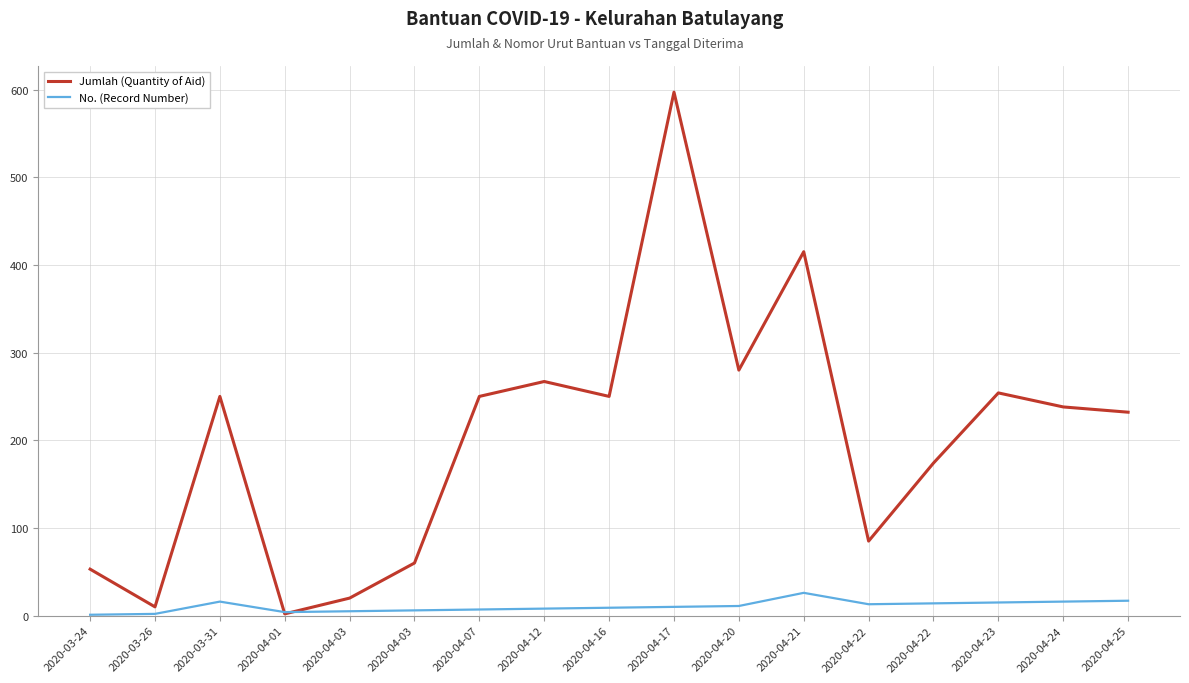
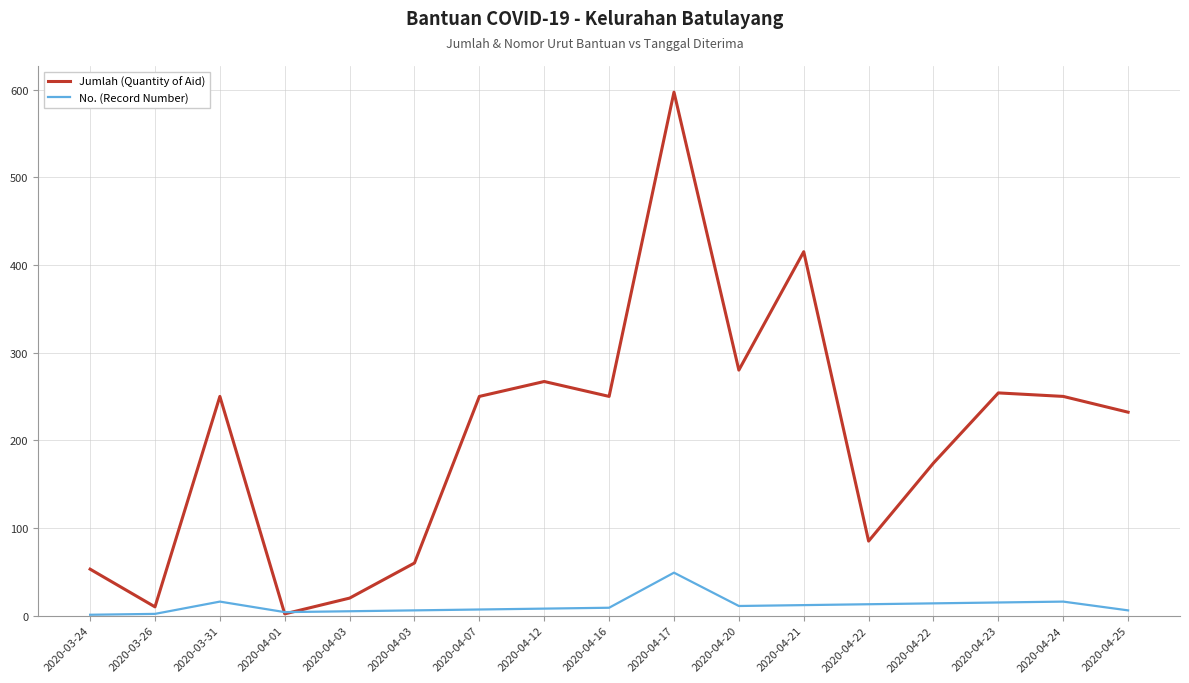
No. (Record Number), 2020-04-17: 10 -> 50
No. (Record Number), 2020-04-21: 30 -> 10
Jumlah (Quantity of Aid), 2020-04-24: 240 -> 250
No. (Record Number), 2020-04-25: 20 -> 10
